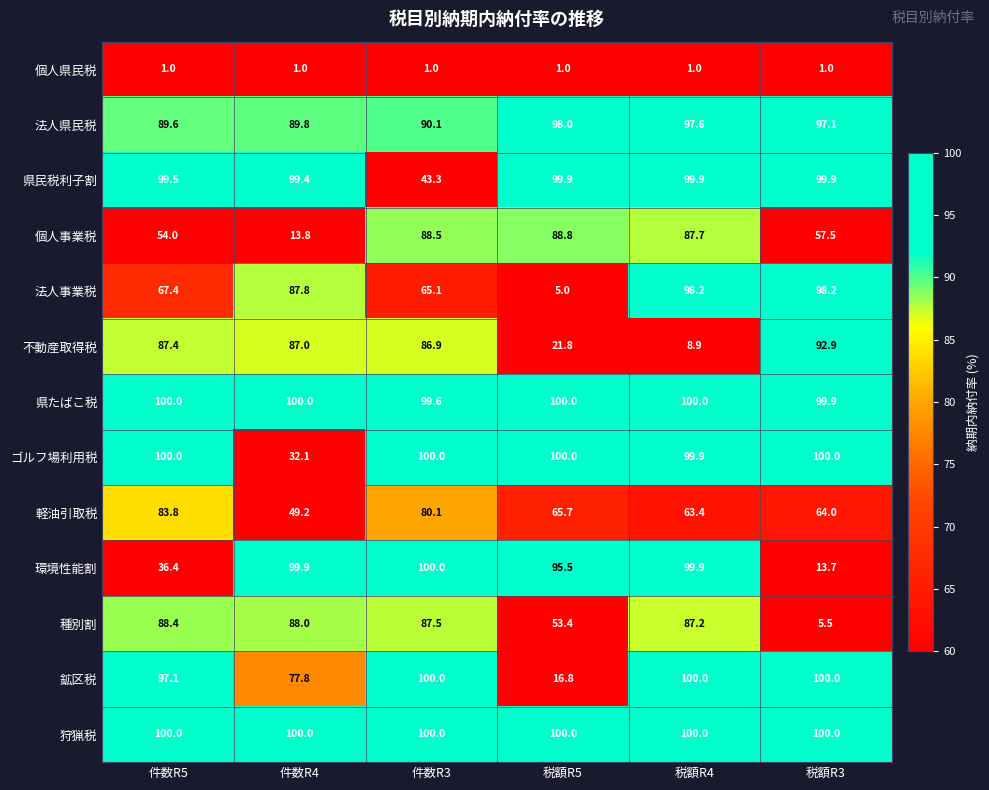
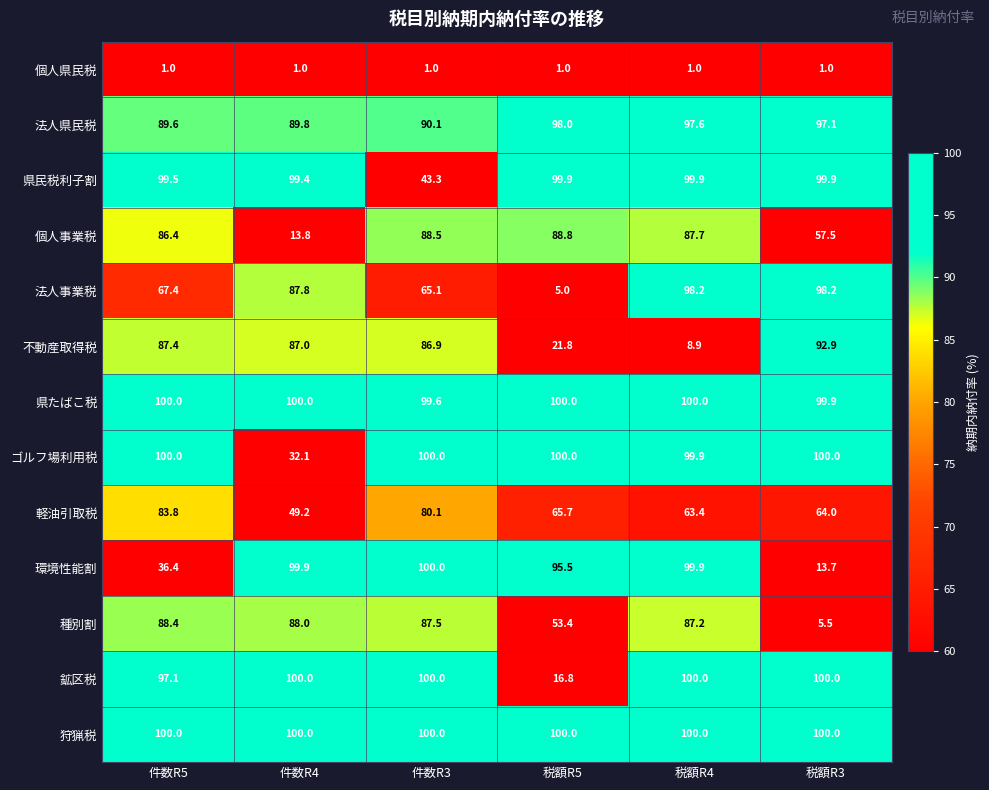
個人事業税, 件数R5: 54.0 -> 86.4
鉱区税, 件数R4: 77.8 -> 100.0
